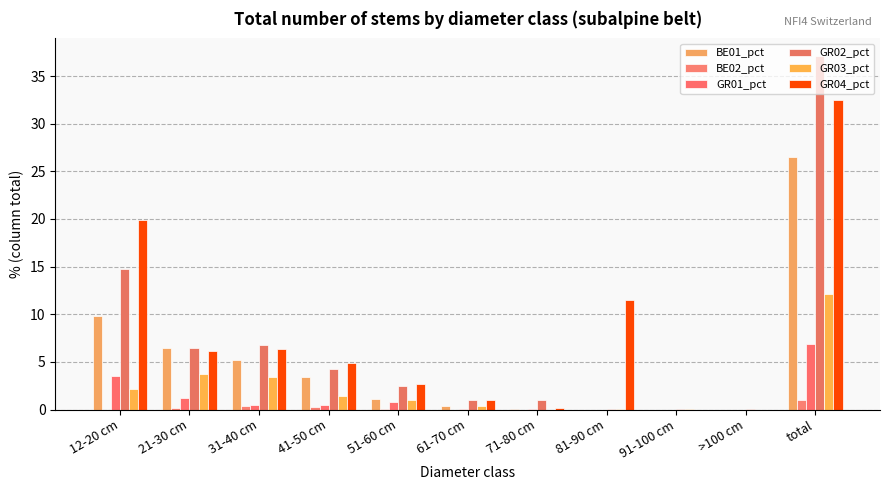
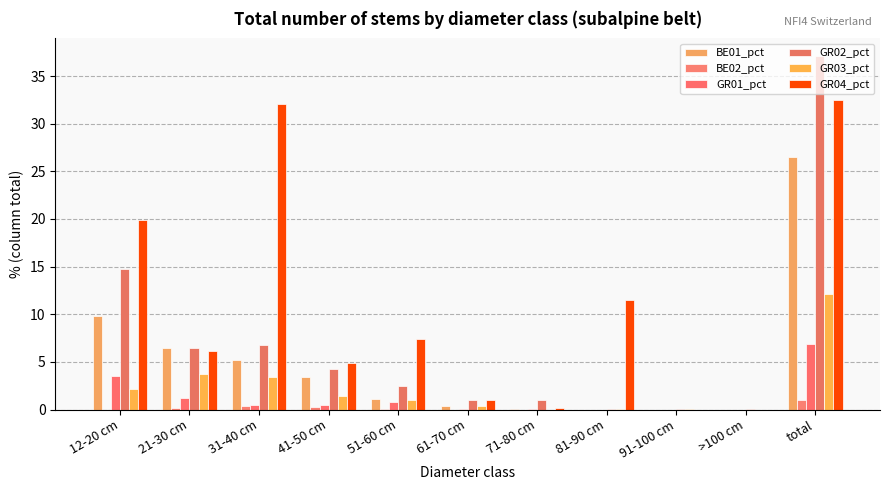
GR04_pct, 31-40 cm: 6 -> 32
GR04_pct, 51-60 cm: 3 -> 7
